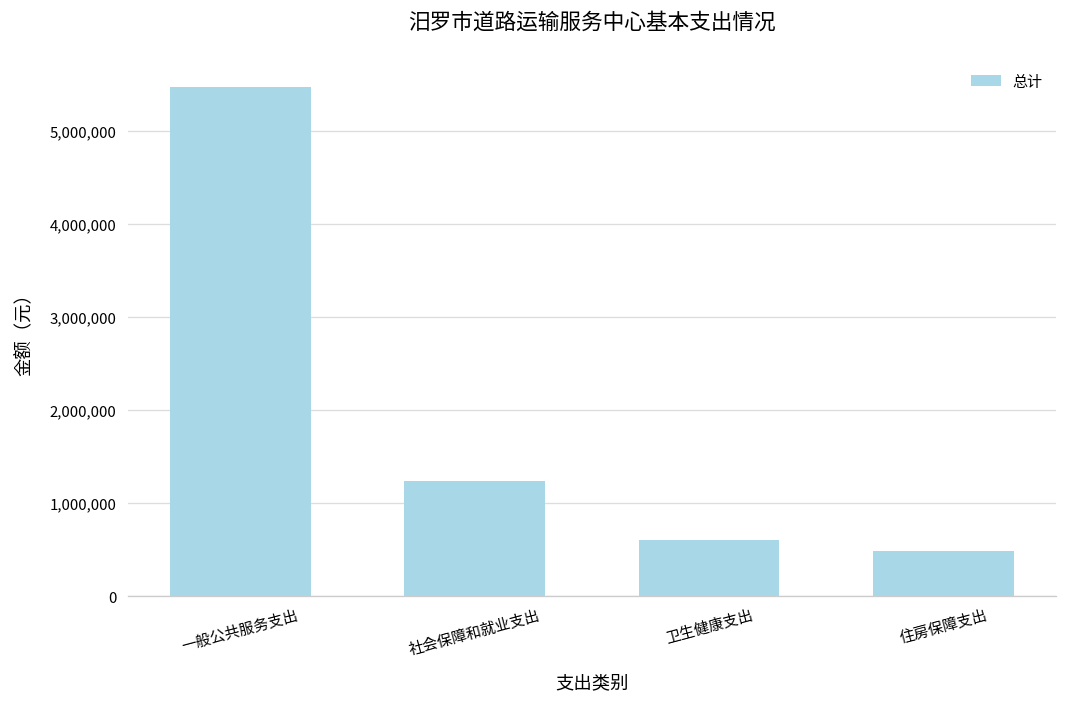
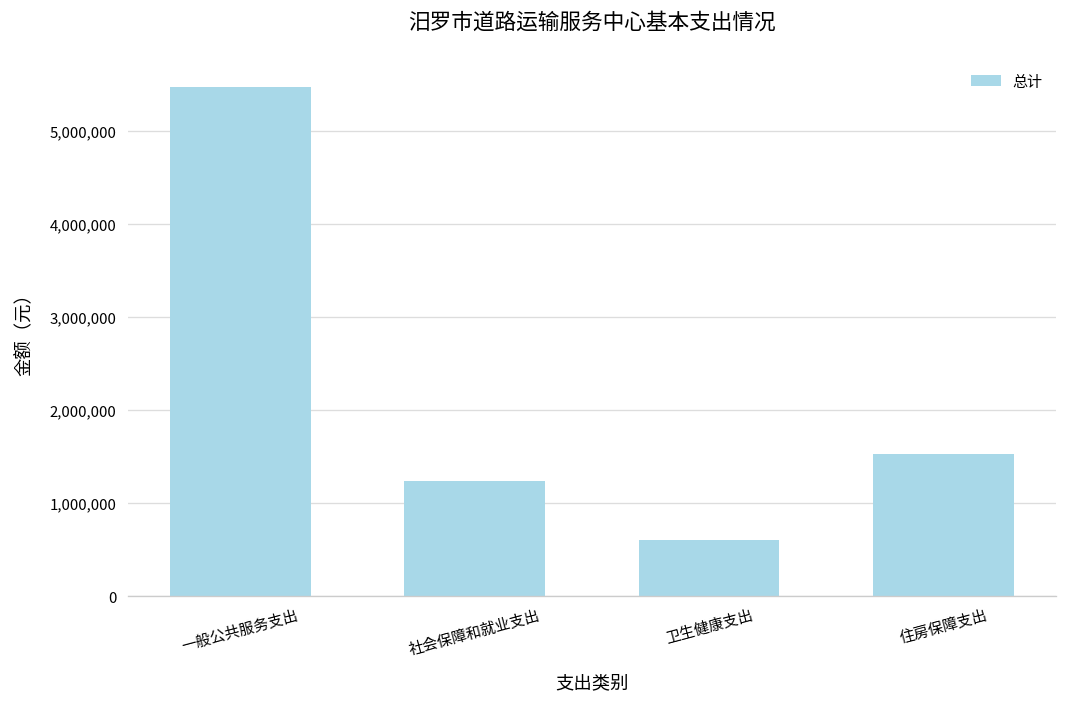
住房保障支出: 500,000 -> 1,500,000
